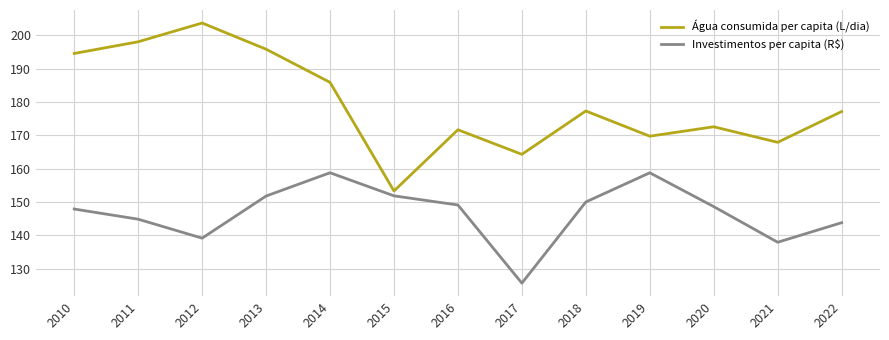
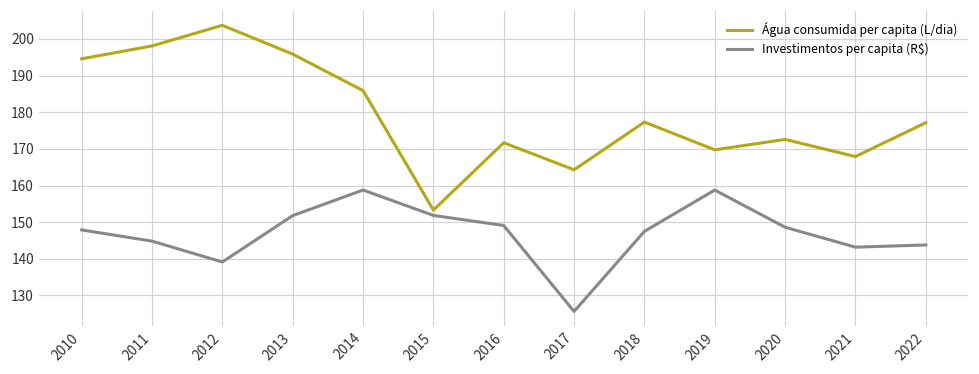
Investimentos per capita (R$), 2018: 150 -> 147
Investimentos per capita (R$), 2021: 138 -> 143
